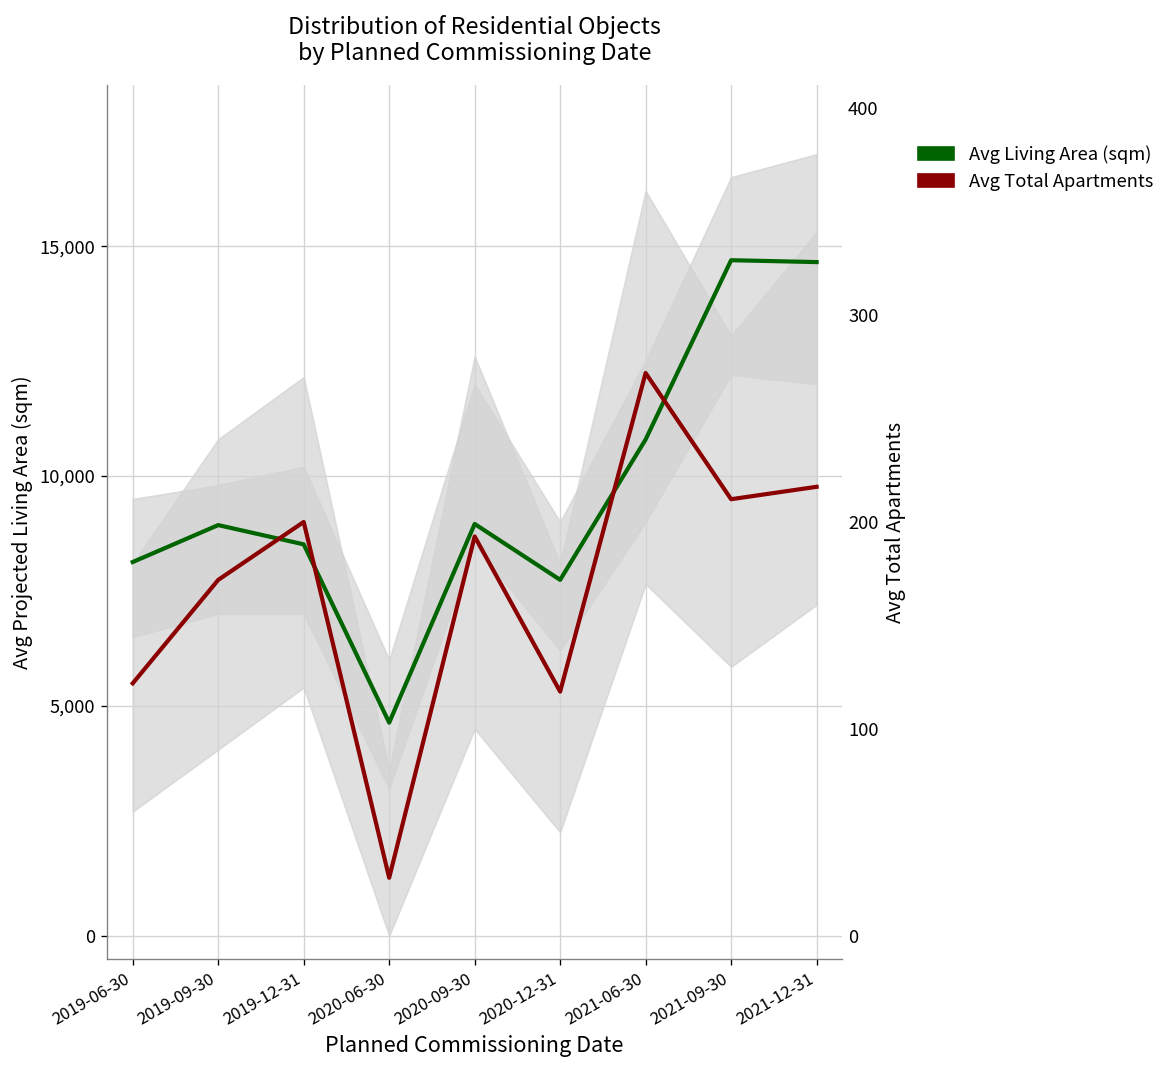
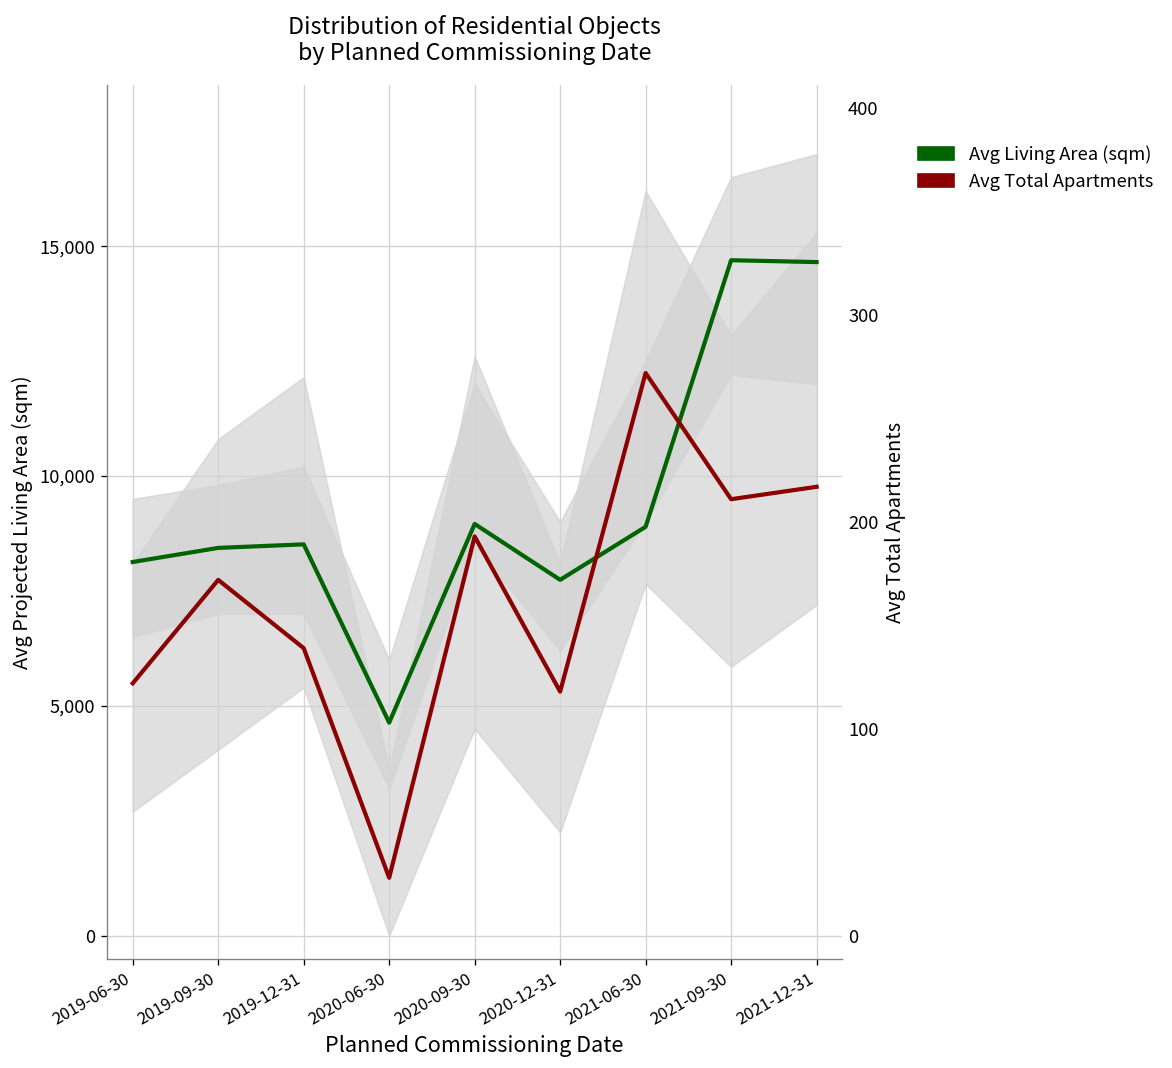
Avg Living Area (sqm), 2019-09-30: 8,900 -> 8,400
Avg Total Apartments, 2019-12-31: 9,000 -> 6,300
Avg Living Area (sqm), 2021-06-30: 10,800 -> 8,900
